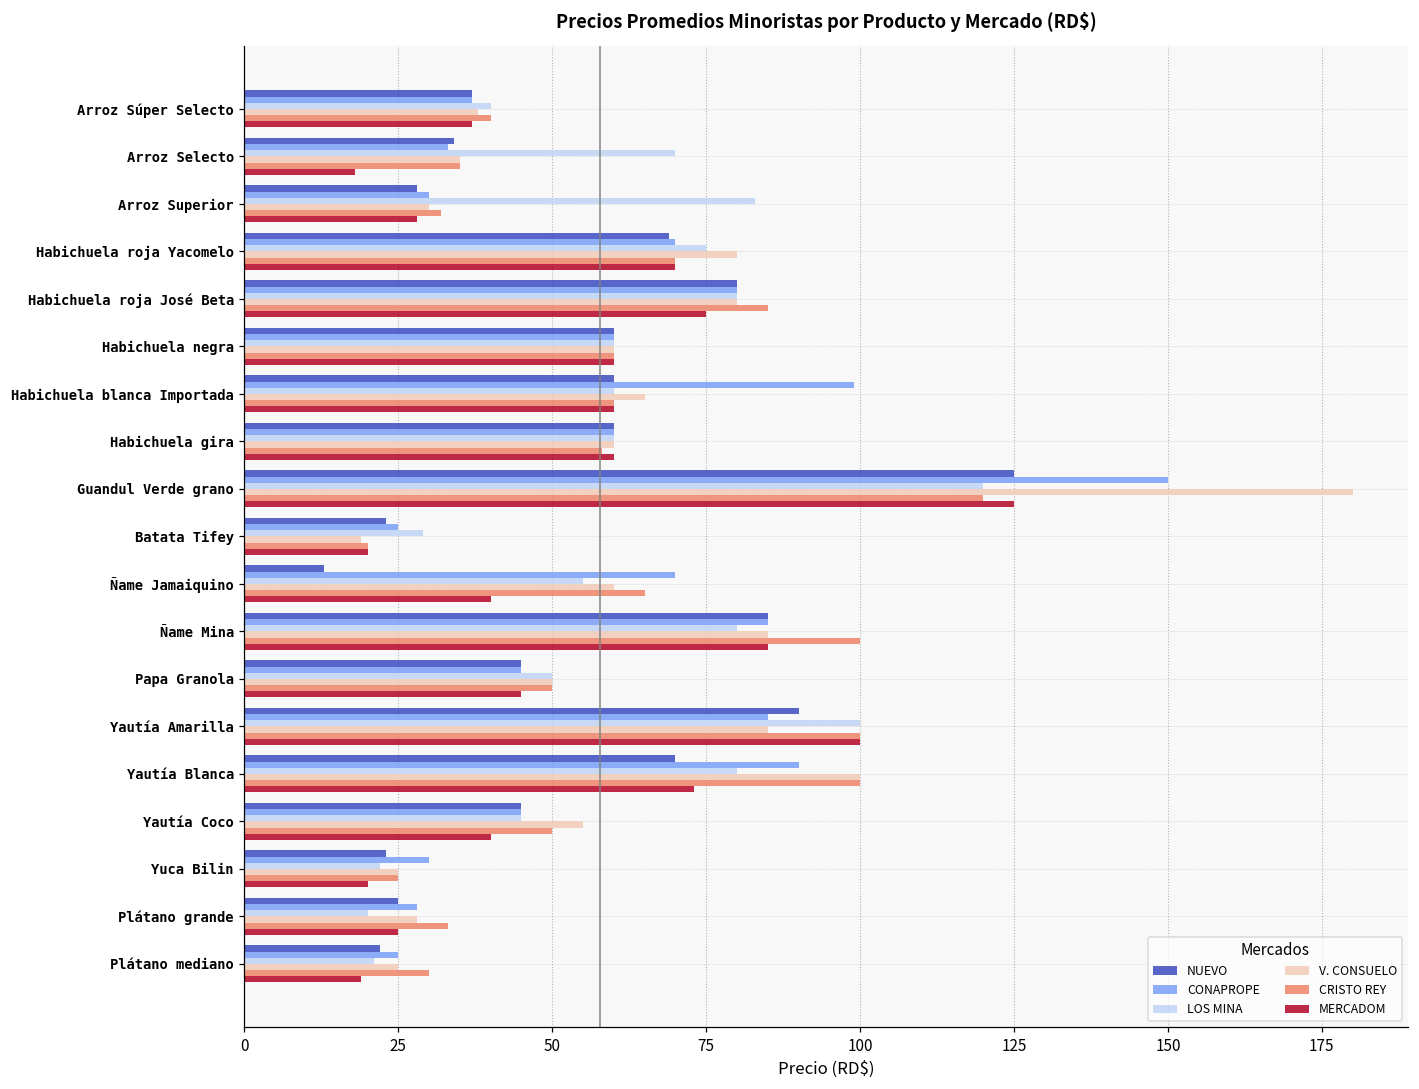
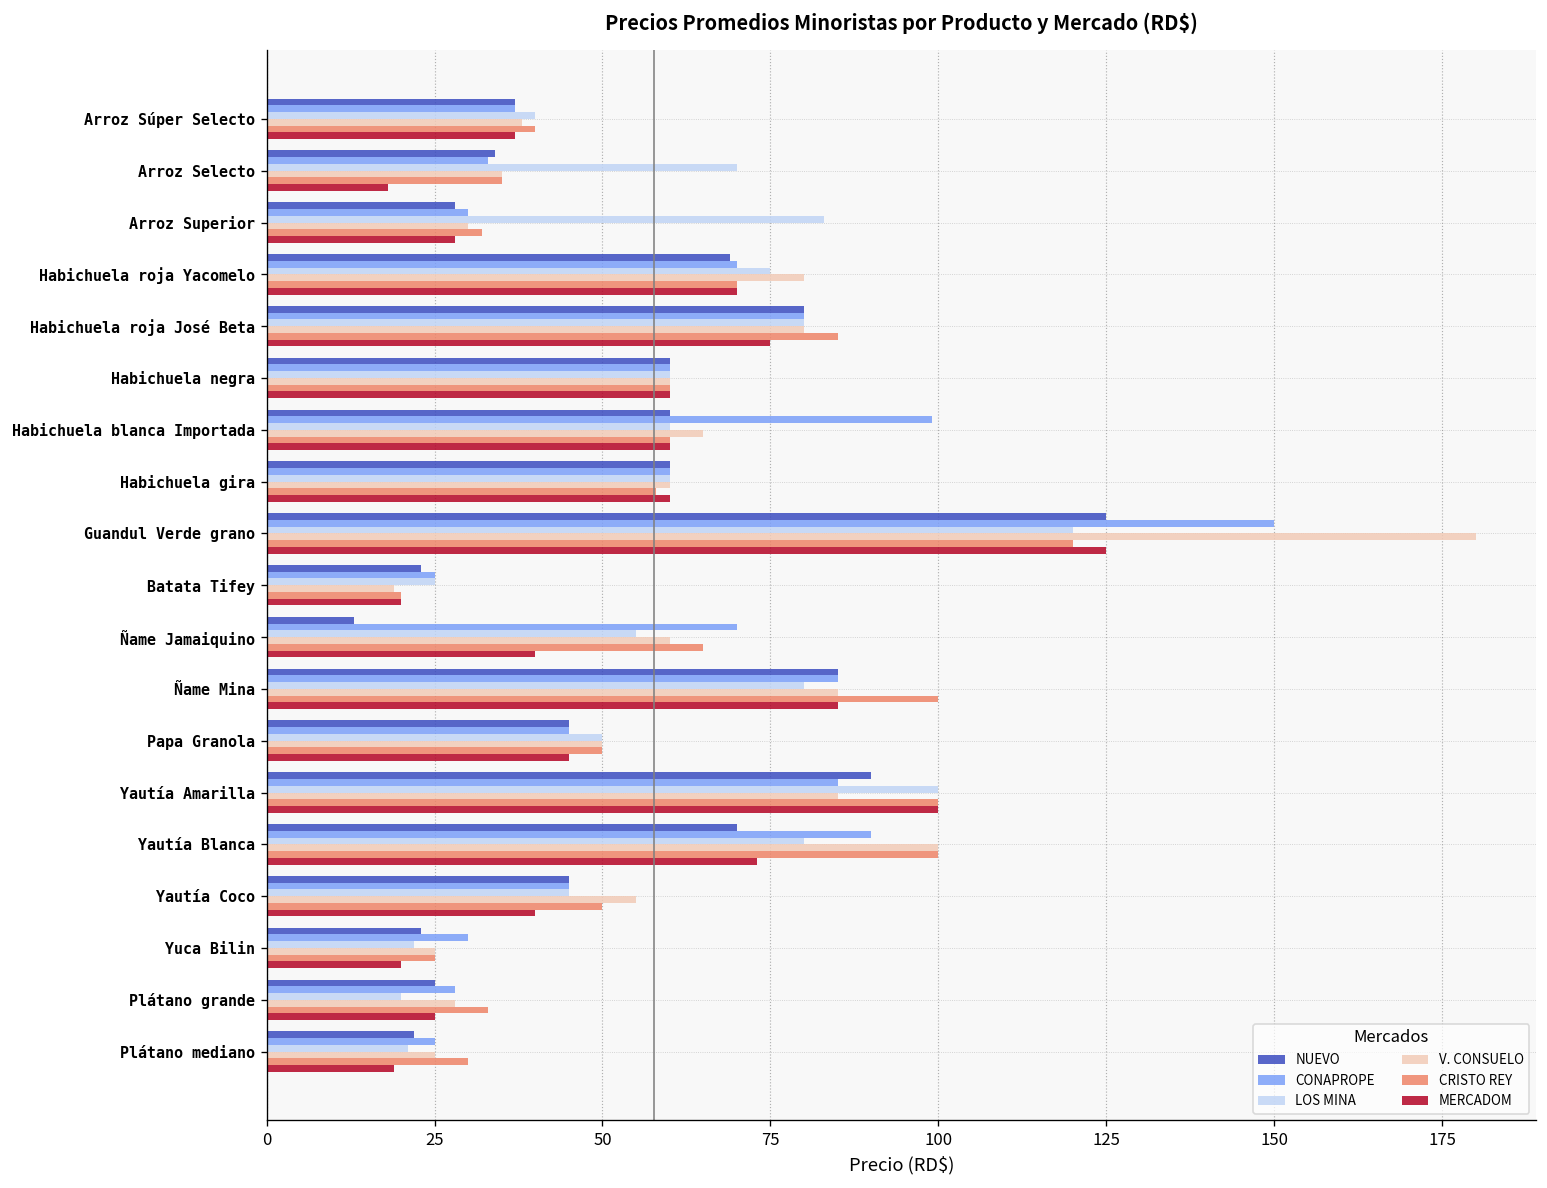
LOS MINA, Batata Tifey: 29 -> 25
